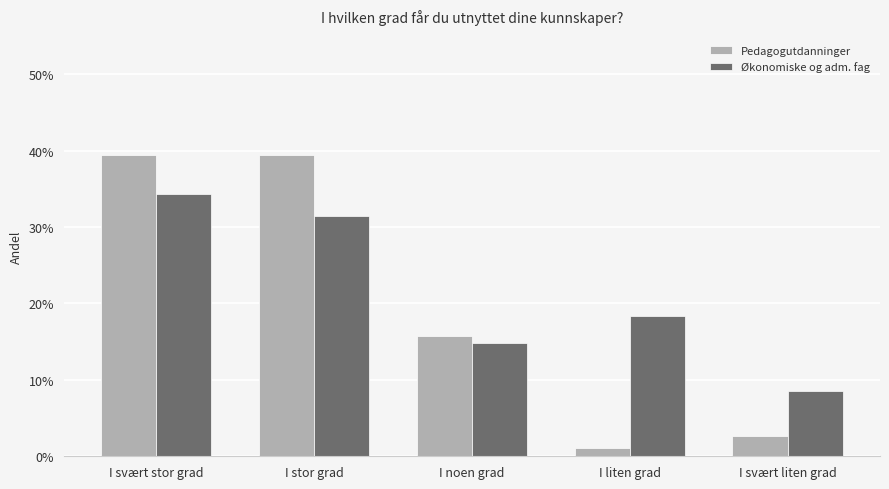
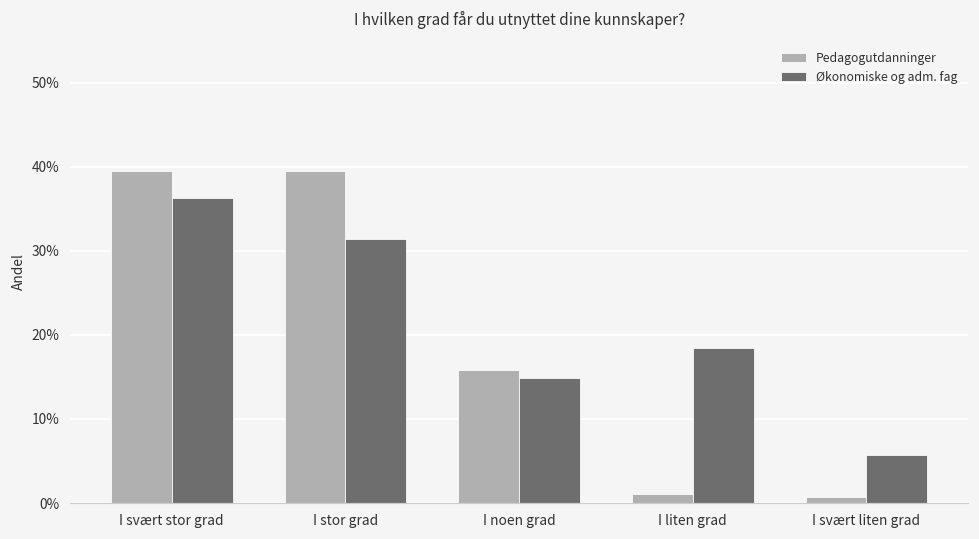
Økonomiske og adm. fag, I svært stor grad: 34% -> 36%
Pedagogutdanninger, I svært liten grad: 3% -> 1%
Økonomiske og adm. fag, I svært liten grad: 8% -> 6%
